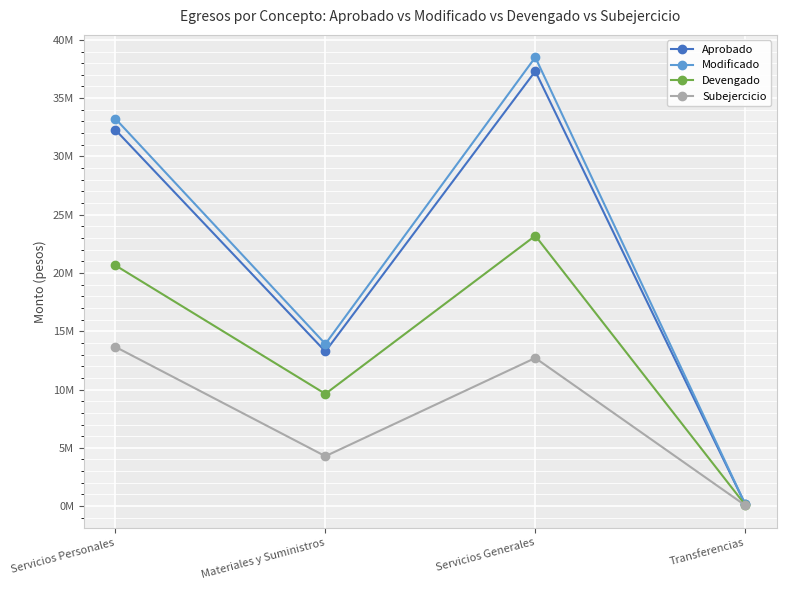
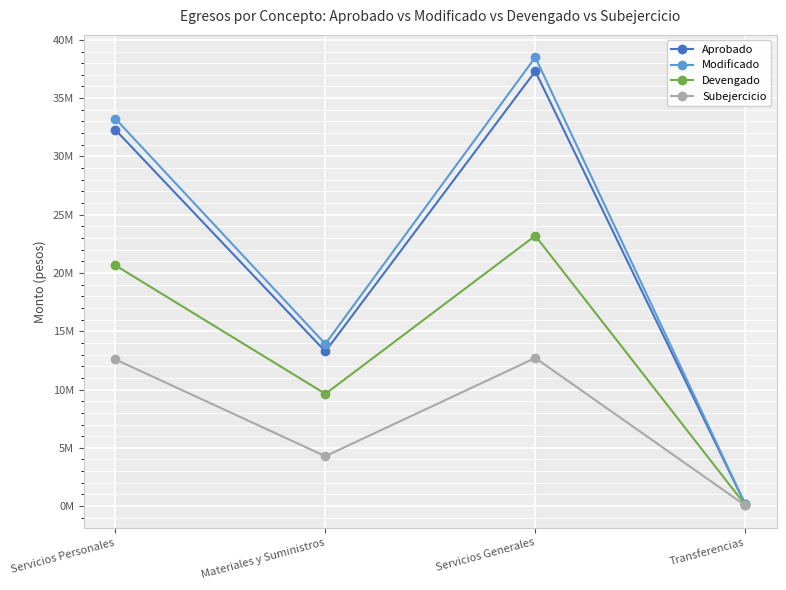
Subejercicio, Servicios Personales: 13700000 -> 12600000
